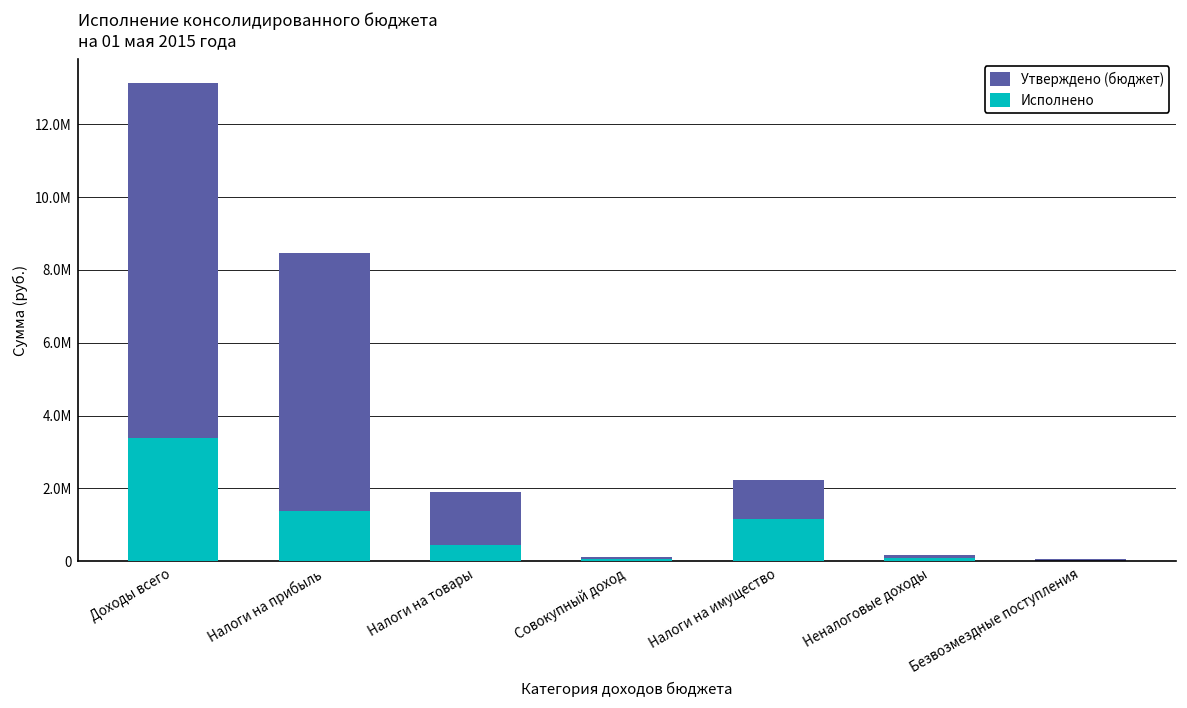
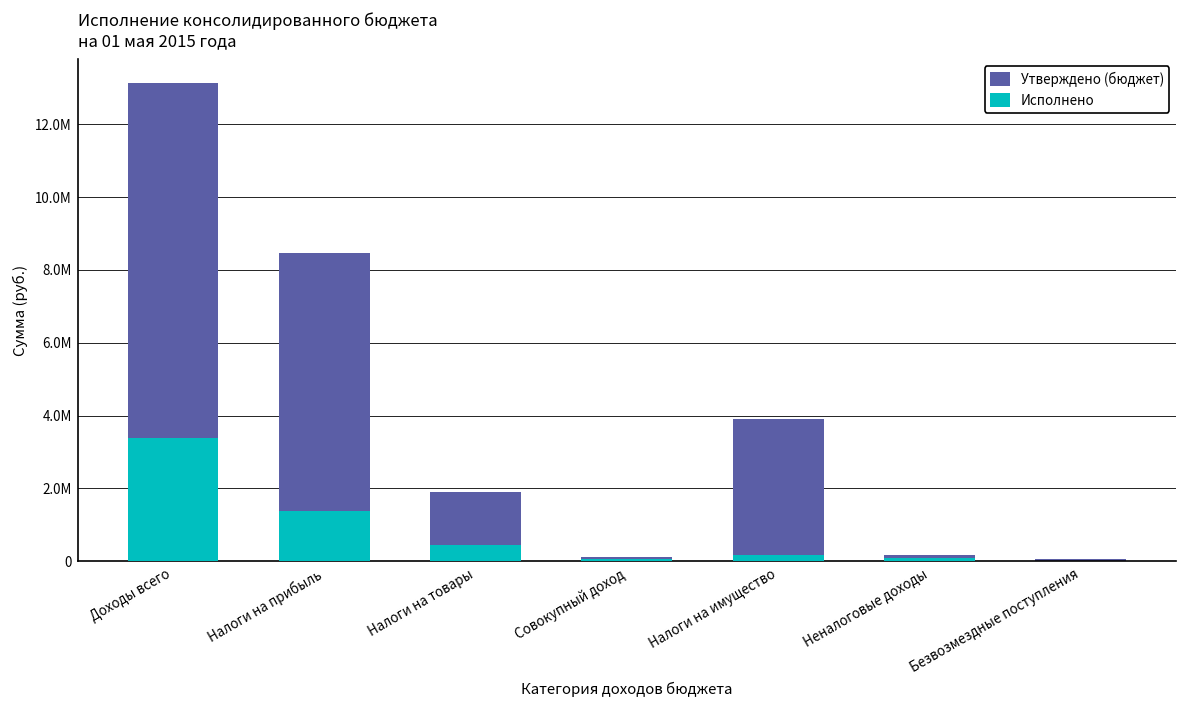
Утверждено (бюджет), Налоги на имущество: 2200000 -> 3900000
Исполнено, Налоги на имущество: 1200000 -> 200000
